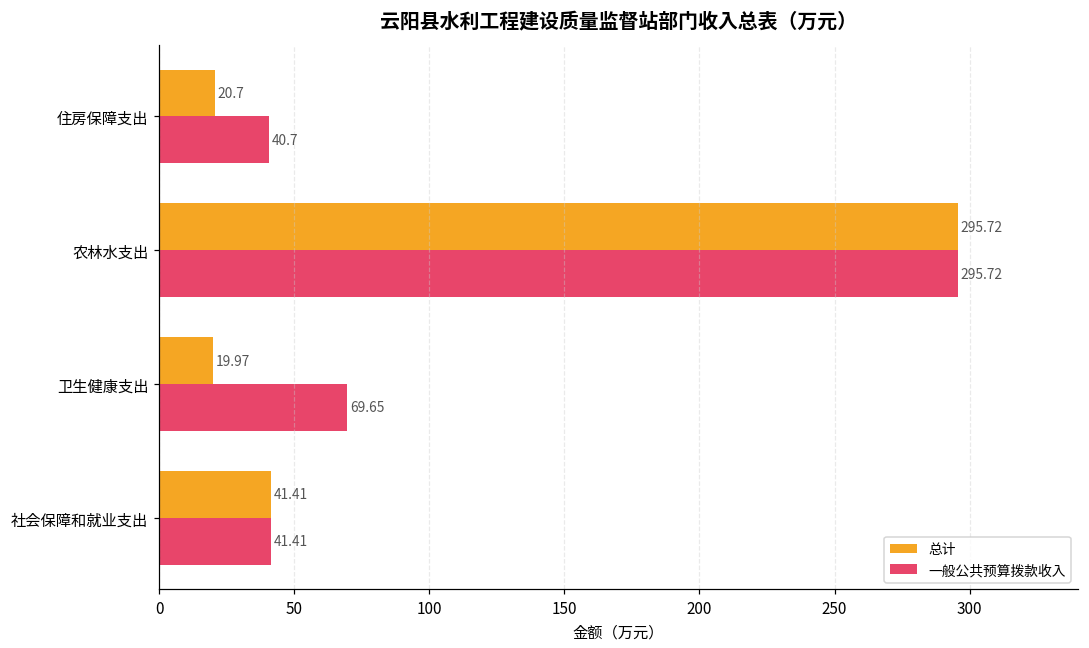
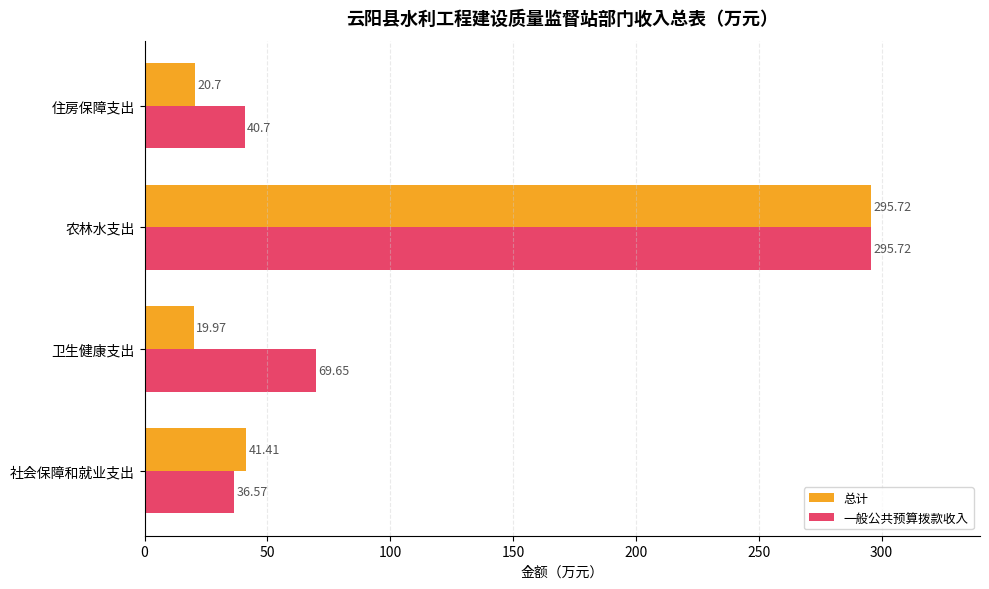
一般公共预算拨款收入, 社会保障和就业支出: 41.41 -> 36.57
